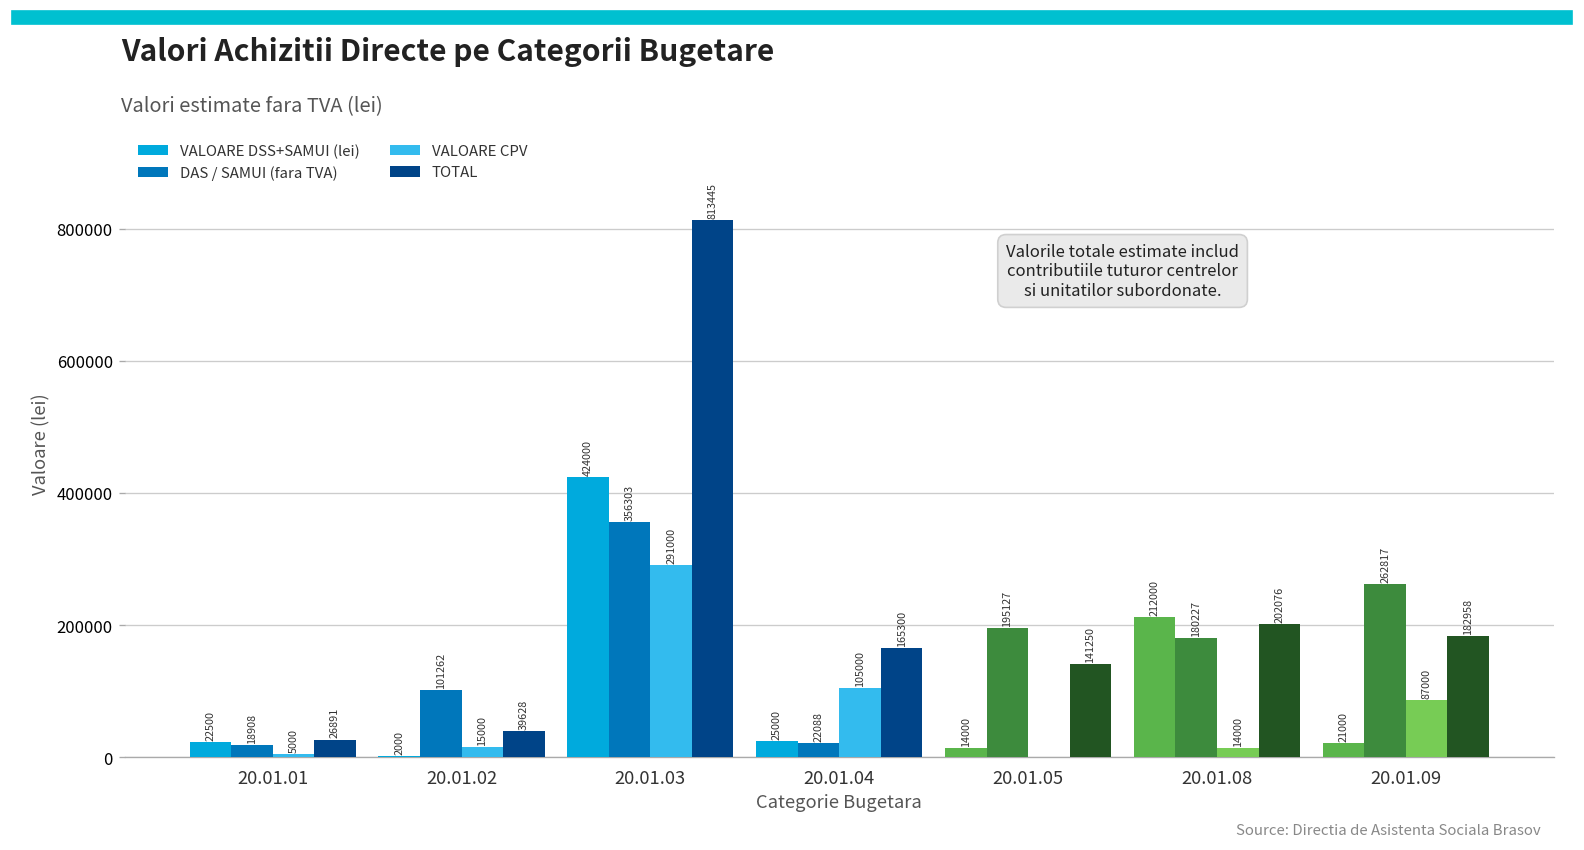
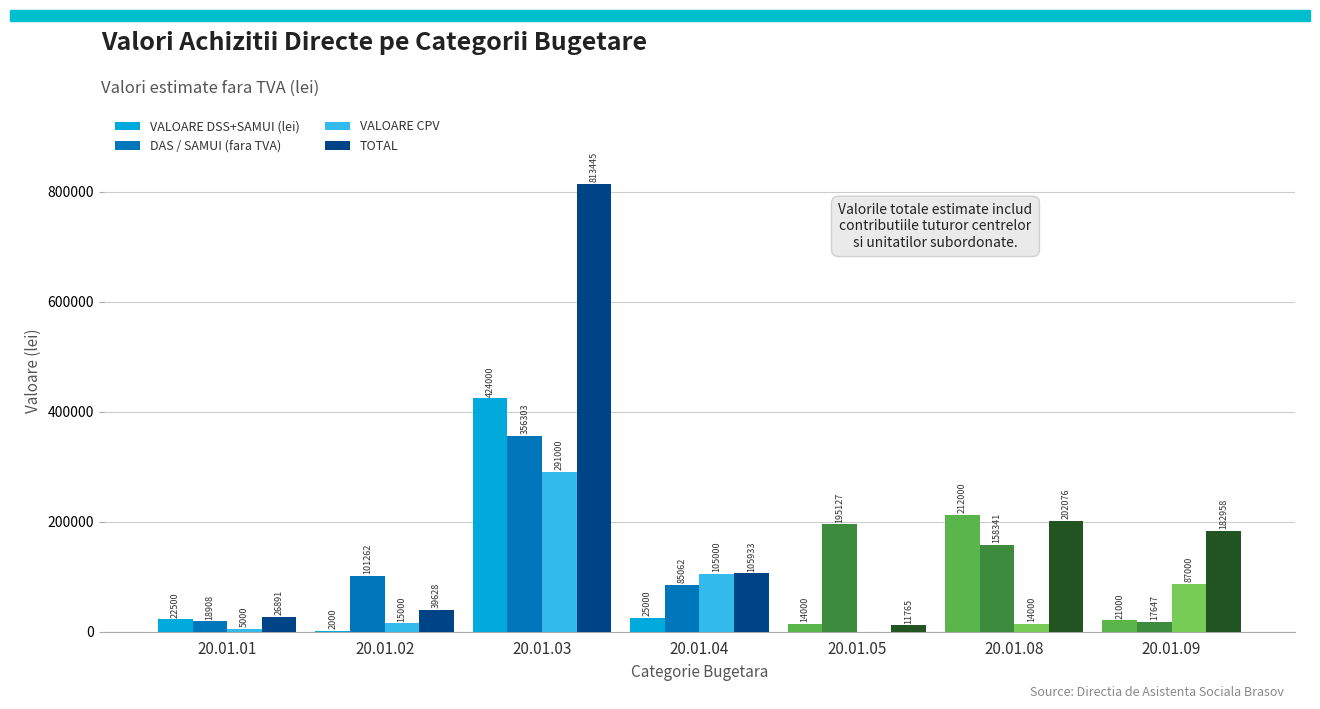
DAS / SAMUI (fara TVA), 20.01.04: 22088 -> 85062
TOTAL, 20.01.04: 165300 -> 105933
TOTAL, 20.01.05: 141250 -> 11765
DAS / SAMUI (fara TVA), 20.01.08: 180227 -> 158341
DAS / SAMUI (fara TVA), 20.01.09: 262817 -> 17647
